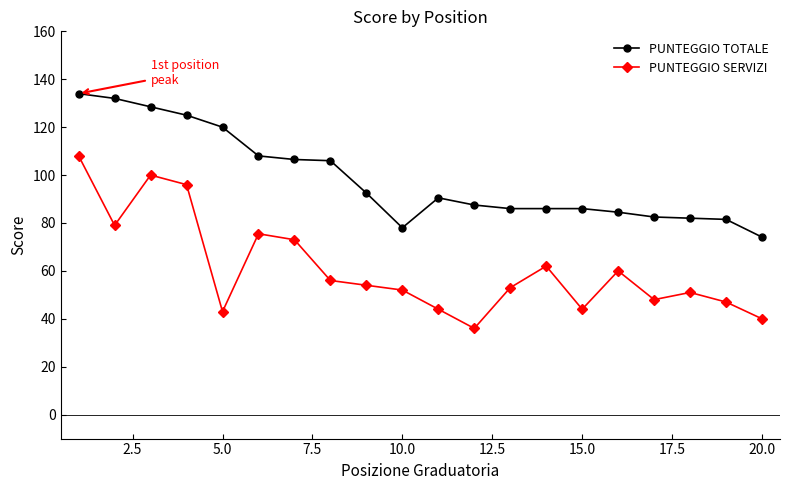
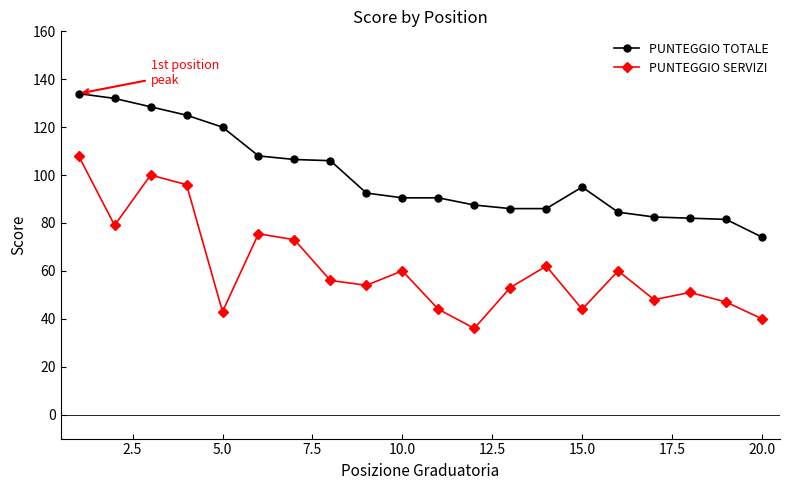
PUNTEGGIO TOTALE, 10.0: 78 -> 91
PUNTEGGIO SERVIZI, 10.0: 52 -> 60
PUNTEGGIO TOTALE, 15.0: 86 -> 95
